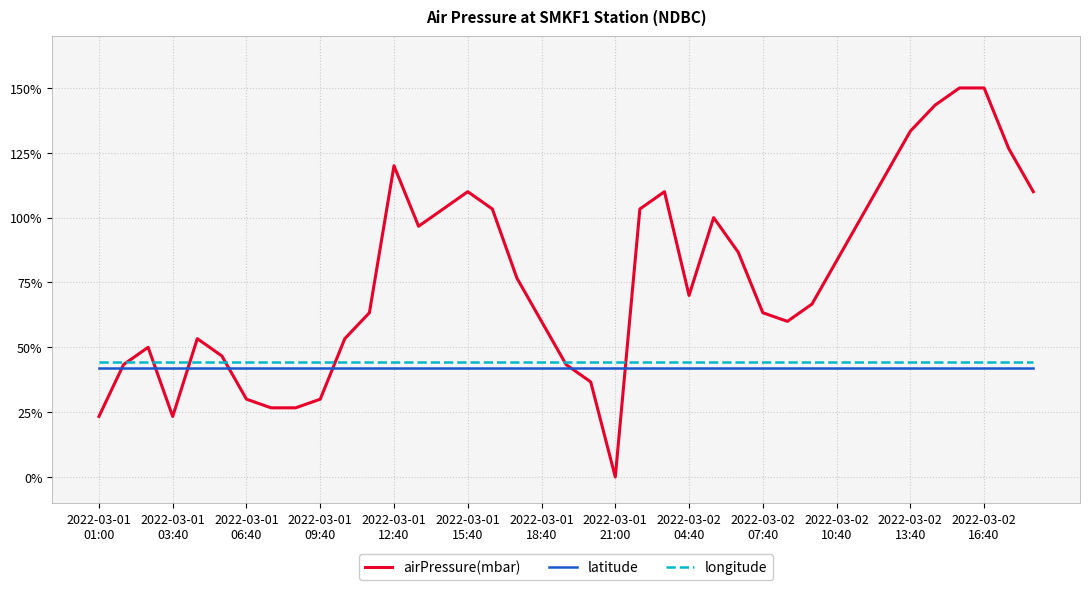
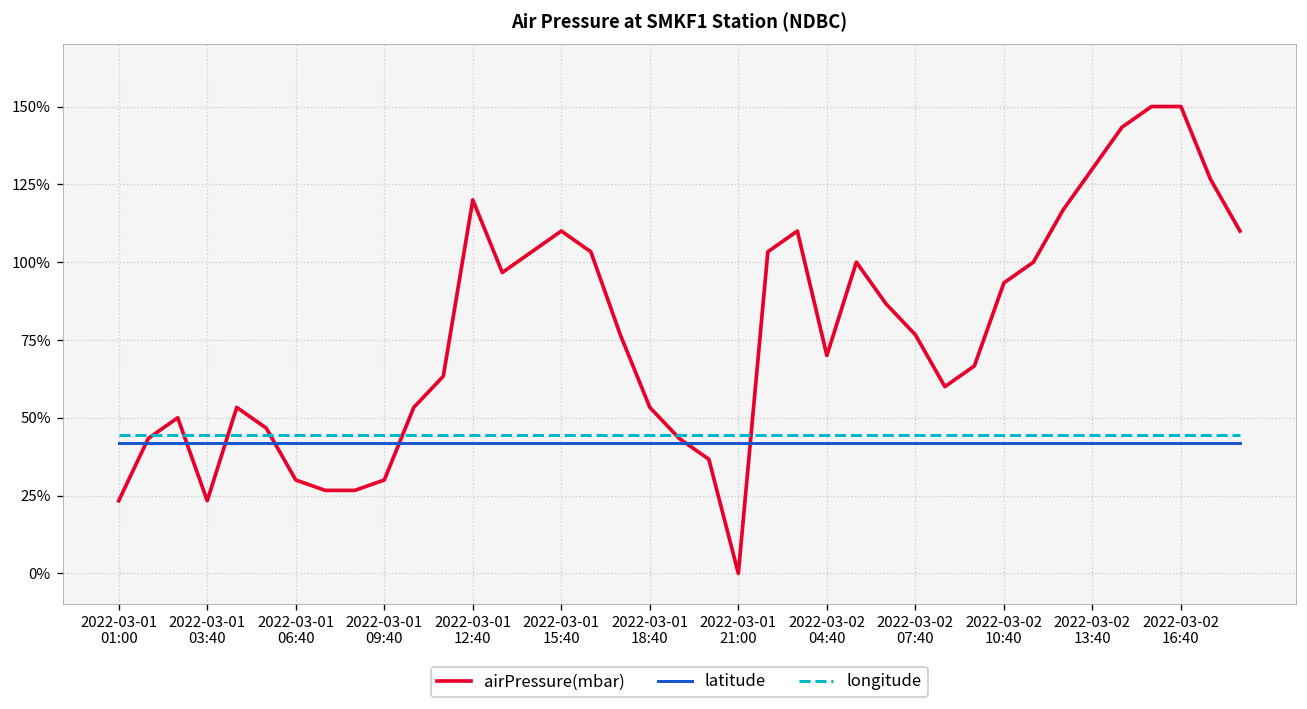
airPressure(mbar), 2022-03-01 18:40: 60% -> 53%
airPressure(mbar), 2022-03-02 07:40: 63% -> 77%
airPressure(mbar), 2022-03-02 10:40: 83% -> 93%
airPressure(mbar), 2022-03-02 13:40: 133% -> 130%
